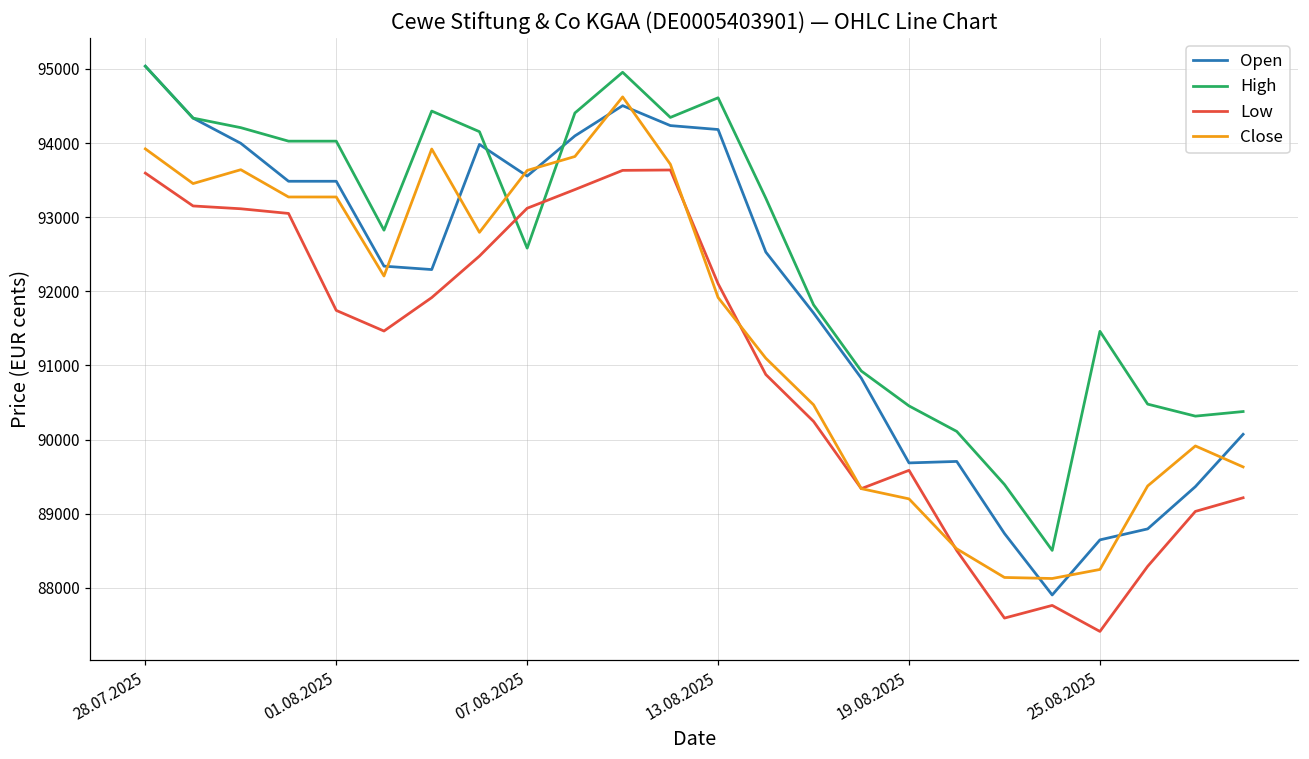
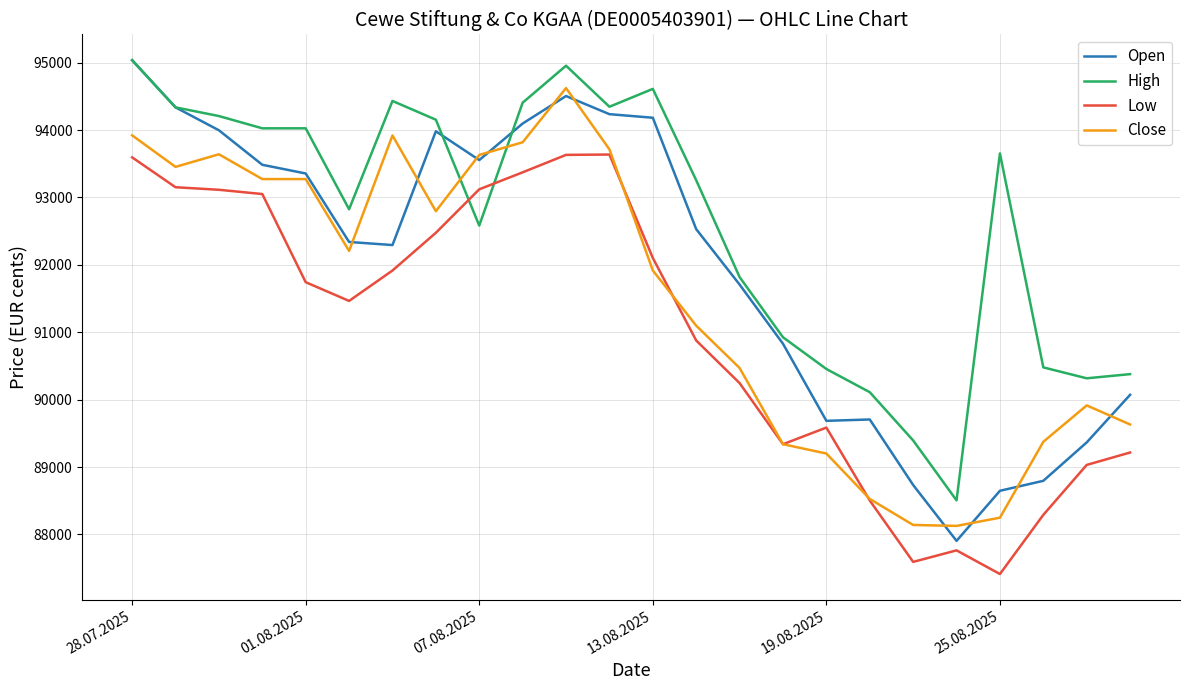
Open, 01.08.2025: 93500 -> 93400
High, 25.08.2025: 91500 -> 93700
